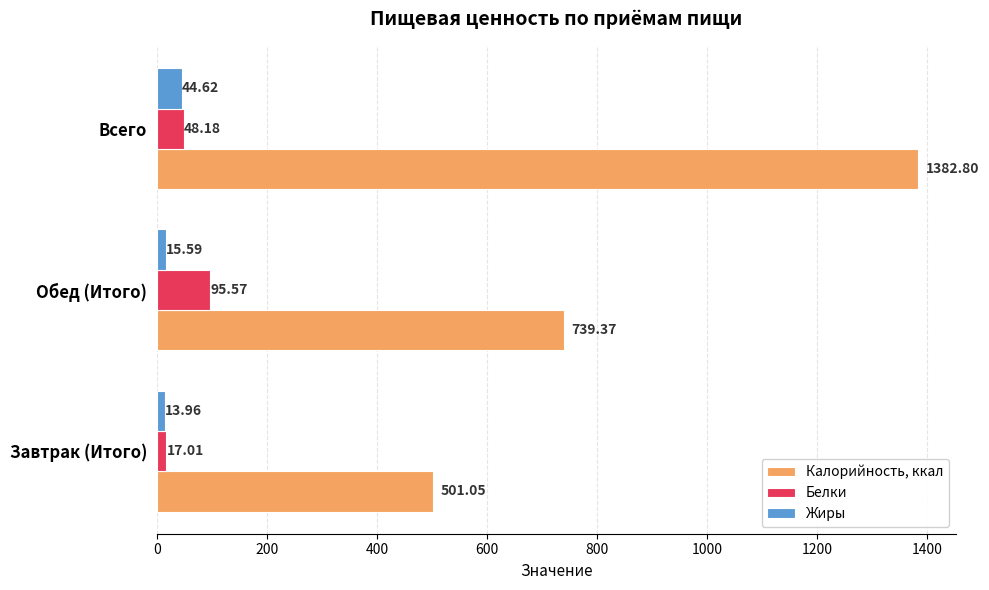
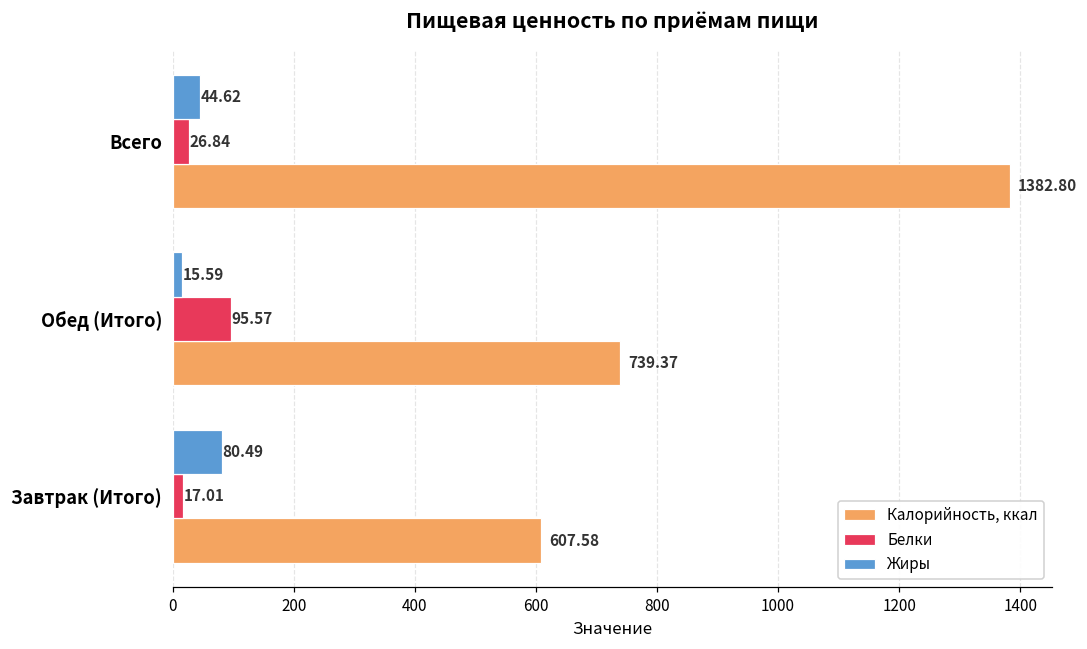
Белки, Всего: 48.18 -> 26.84
Жиры, Завтрак (Итого): 13.96 -> 80.49
Калорийность, ккал, Завтрак (Итого): 501.05 -> 607.58
